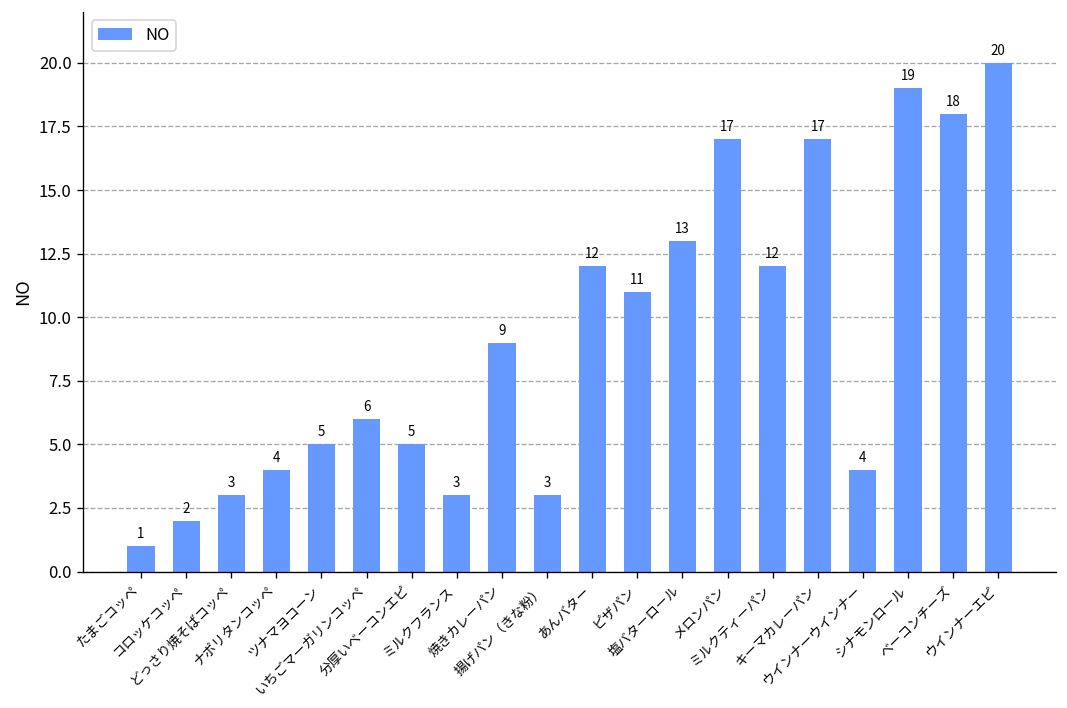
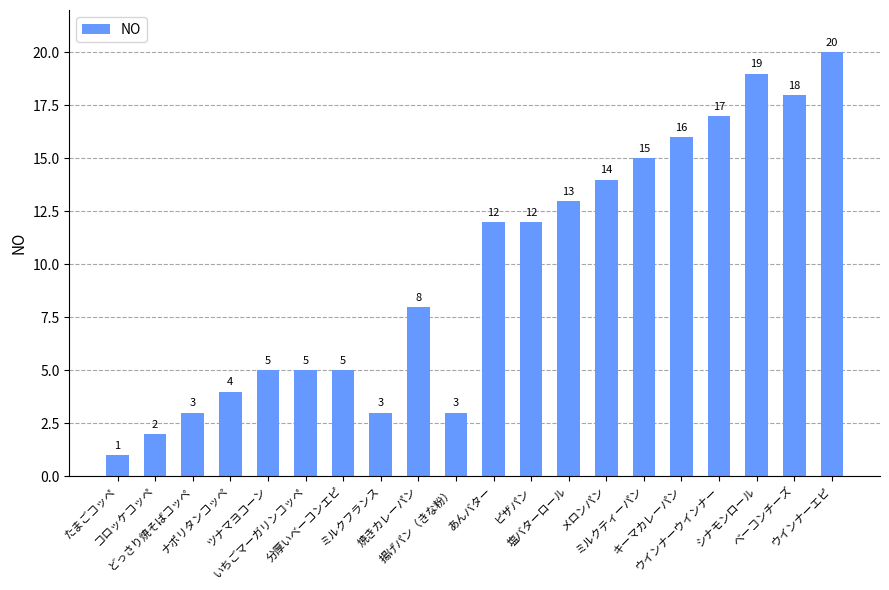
いちごマーガリンコッペ: 6 -> 5
焼きカレーパン: 9 -> 8
ピザパン: 11 -> 12
メロンパン: 17 -> 14
ミルクティーパン: 12 -> 15
キーマカレーパン: 17 -> 16
ウインナーウインナー: 4 -> 17
